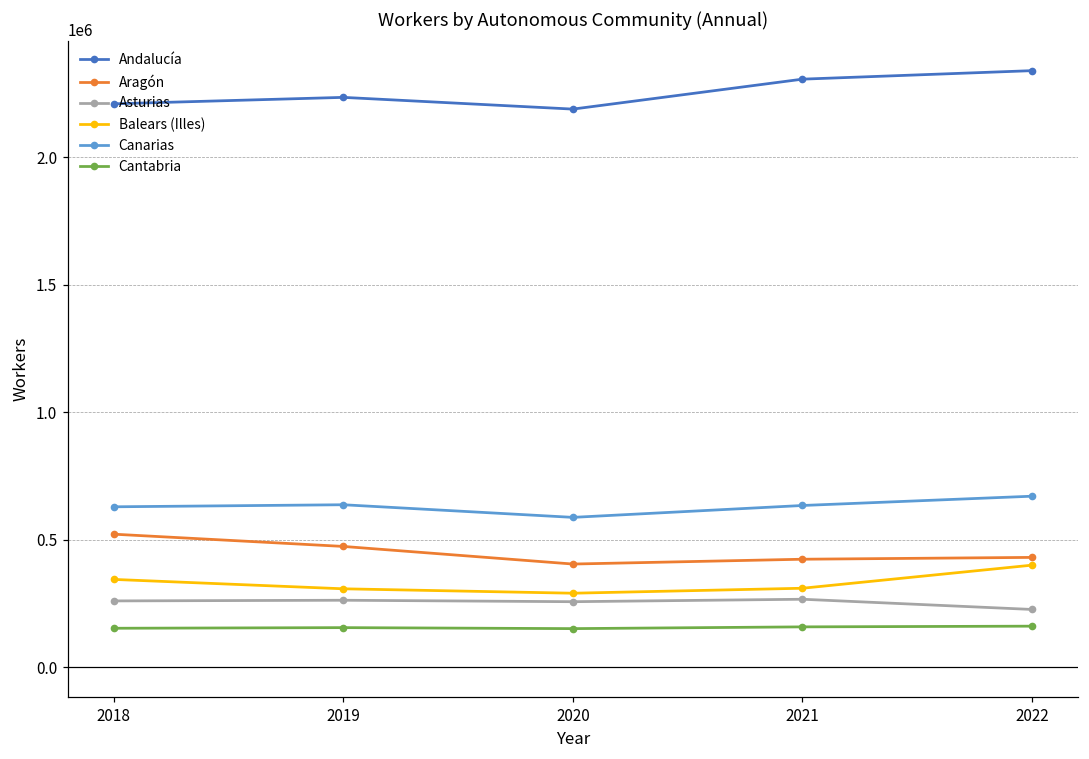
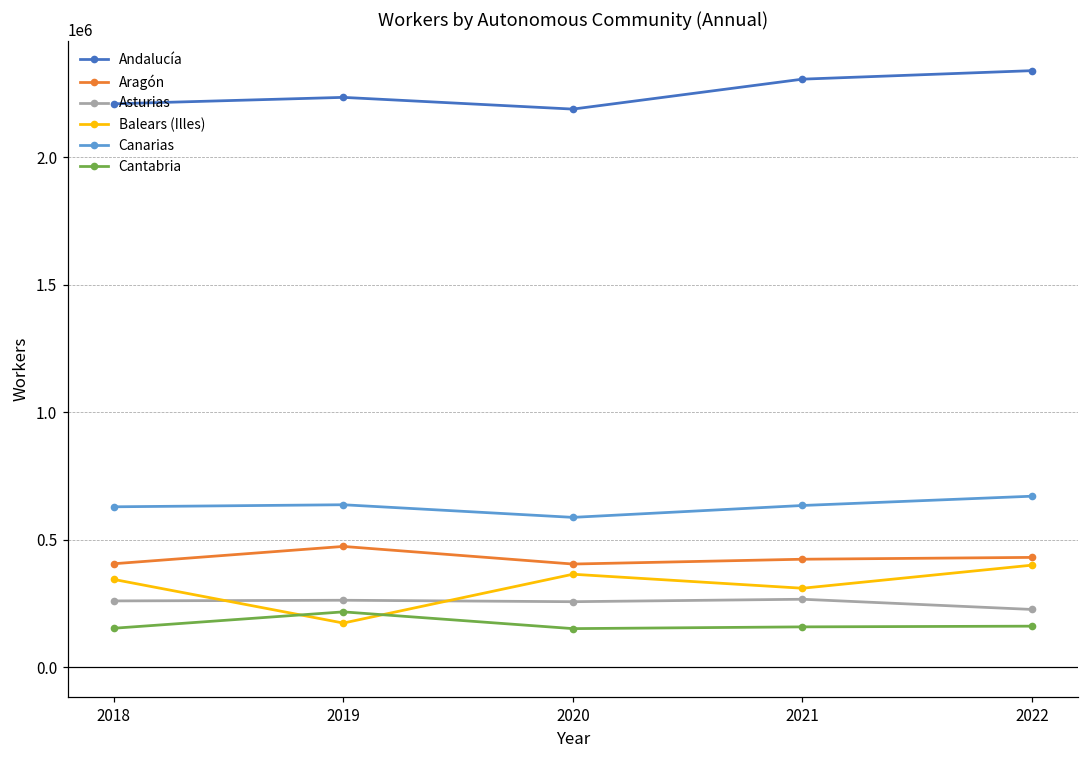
Aragón, 2018: 520000 -> 410000
Balears (Illes), 2019: 310000 -> 170000
Cantabria, 2019: 160000 -> 220000
Balears (Illes), 2020: 290000 -> 360000
